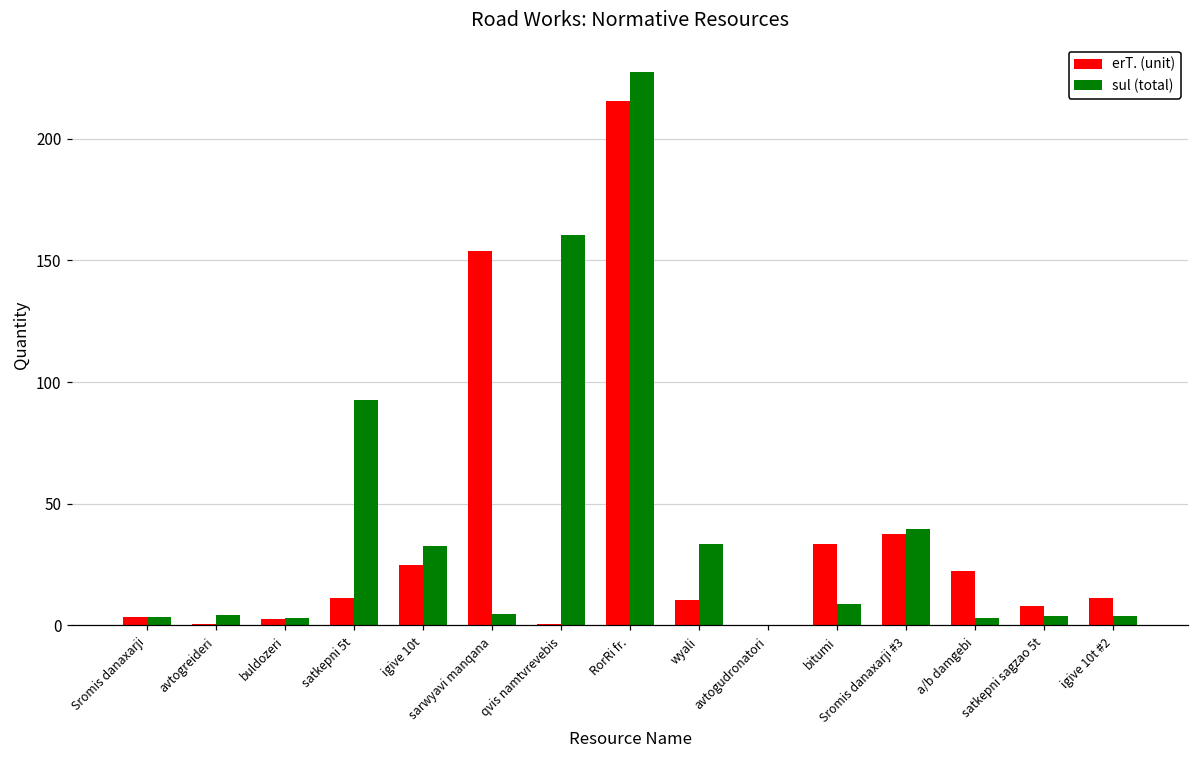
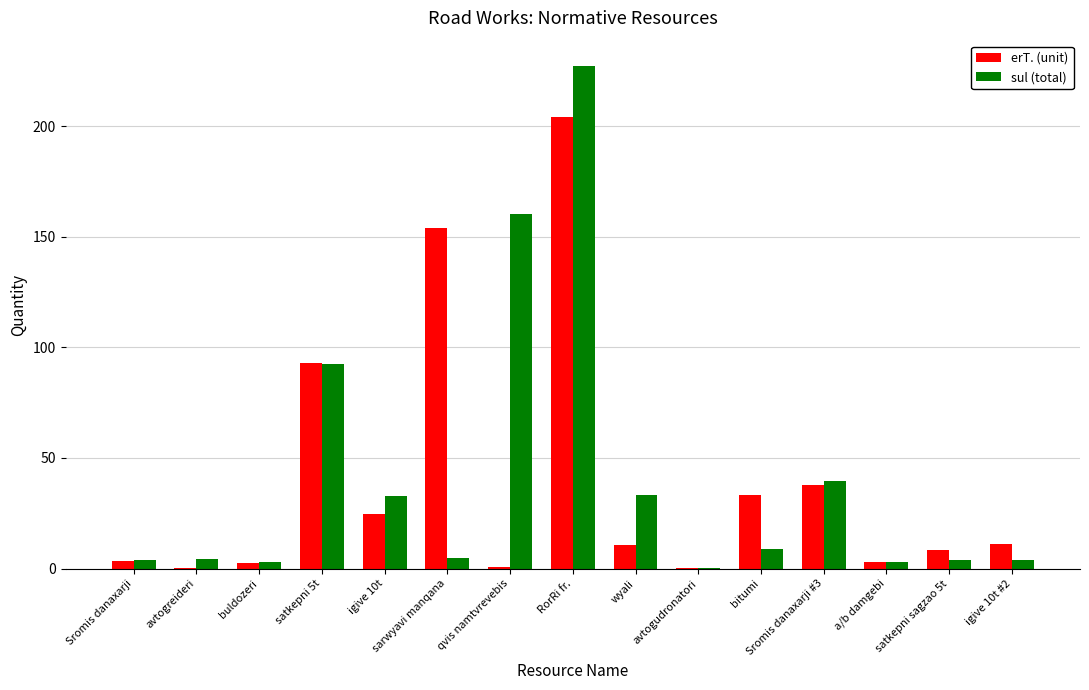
erT. (unit), satkepni 5t: 11 -> 93
erT. (unit), RorRi fr.: 216 -> 204
erT. (unit), a/b damgebi: 22 -> 3
